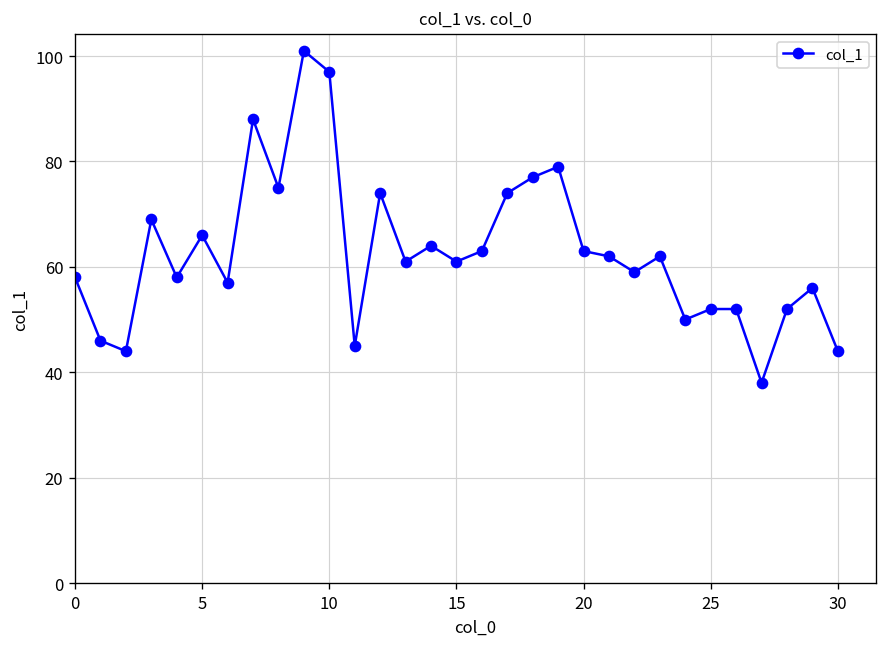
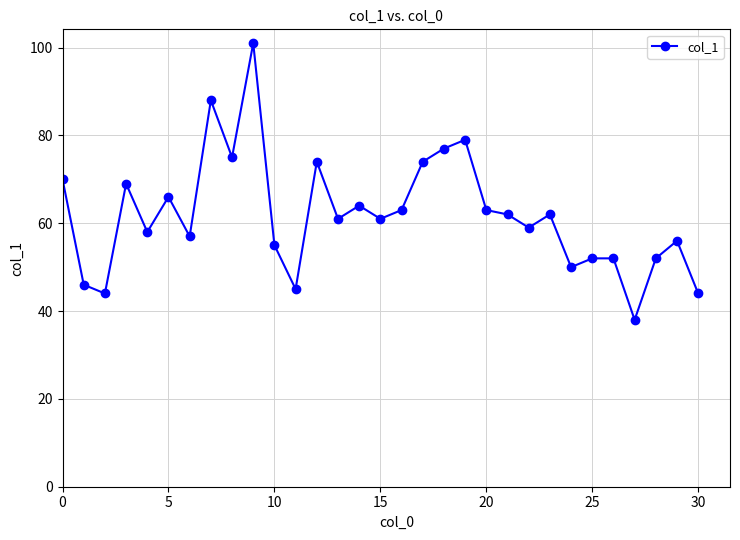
0: 58 -> 70
10: 97 -> 55
